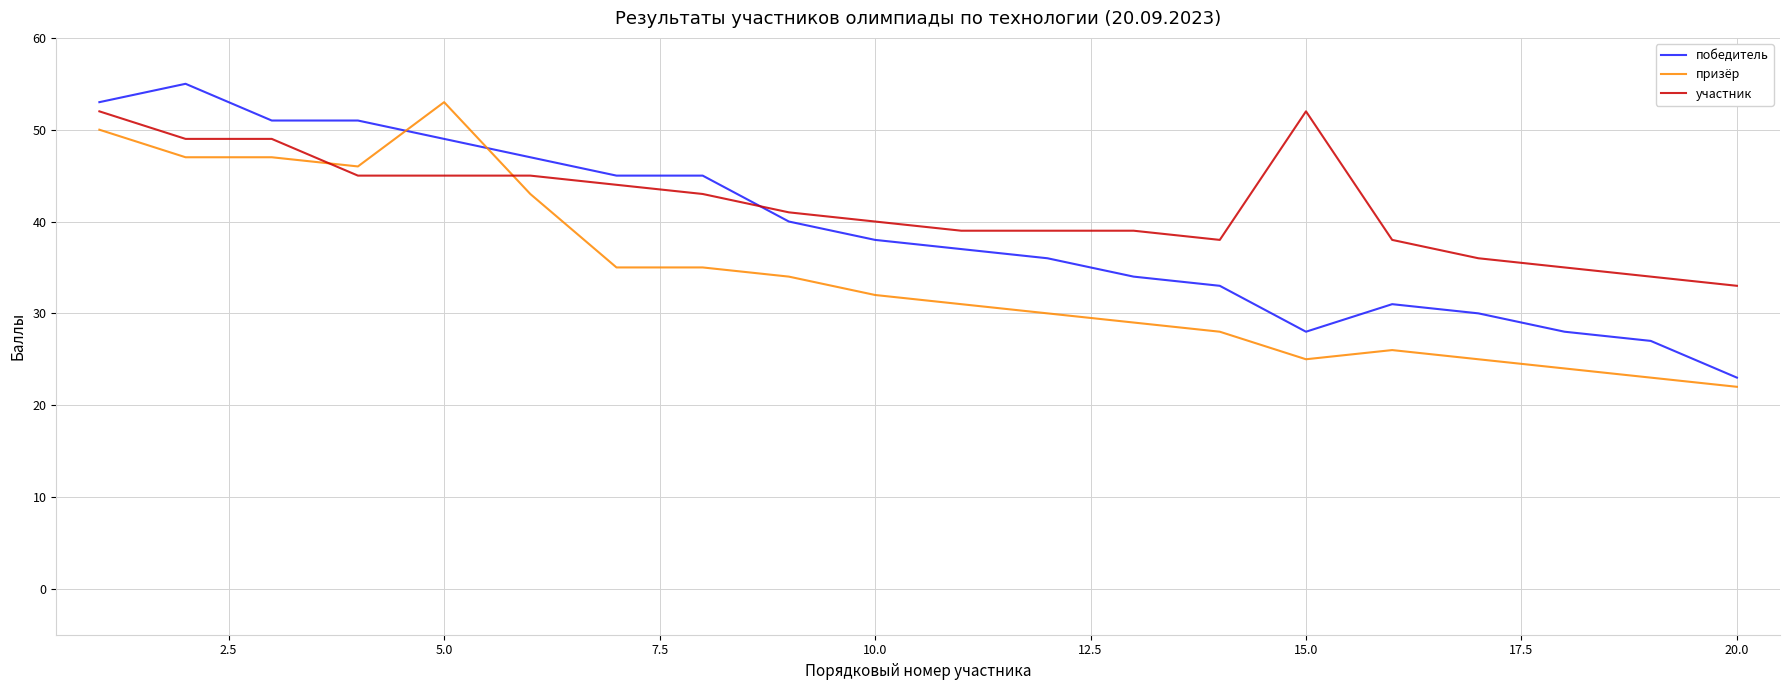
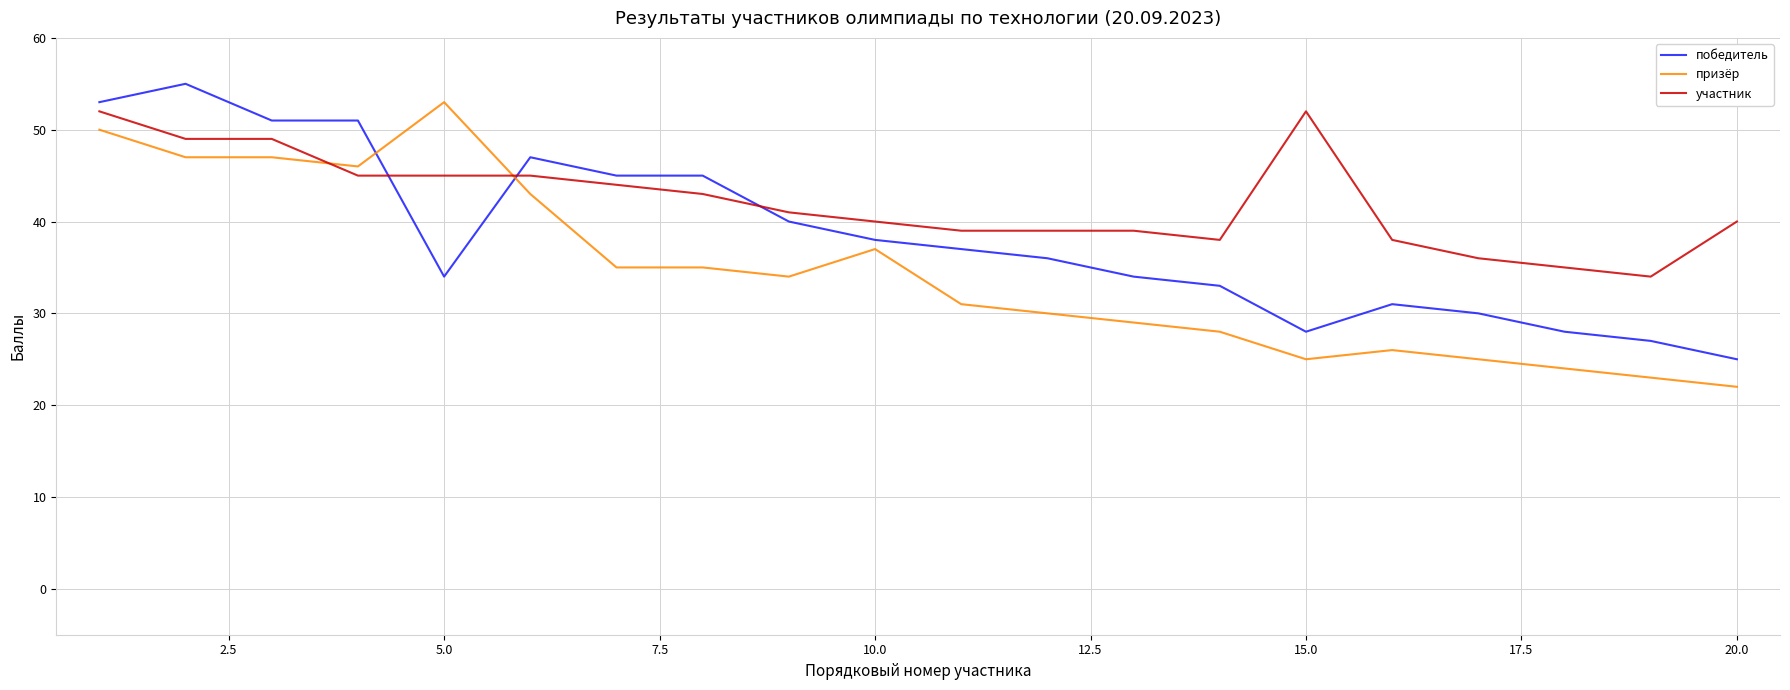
победитель, 5.0: 49 -> 34
призёр, 10.0: 32 -> 37
победитель, 20.0: 23 -> 25
участник, 20.0: 33 -> 40
